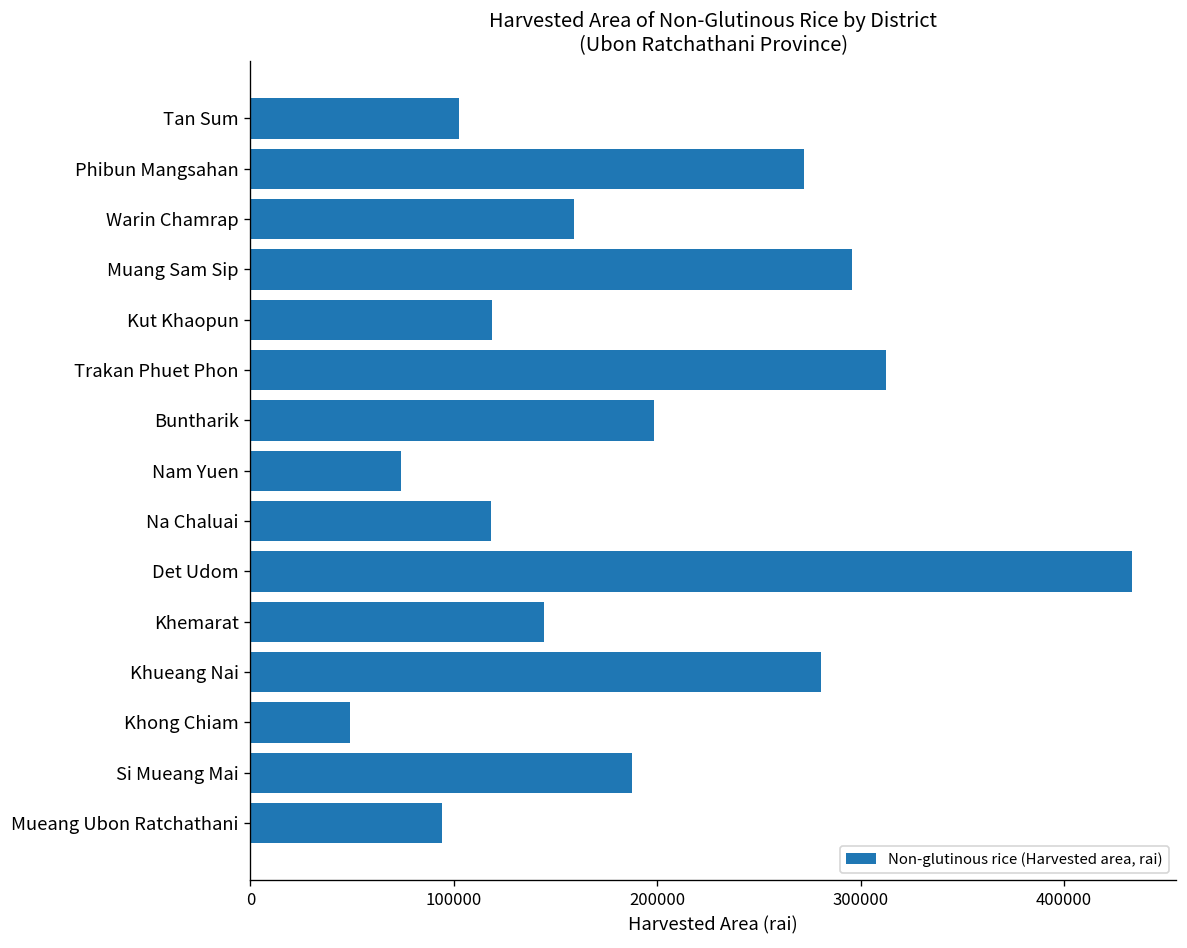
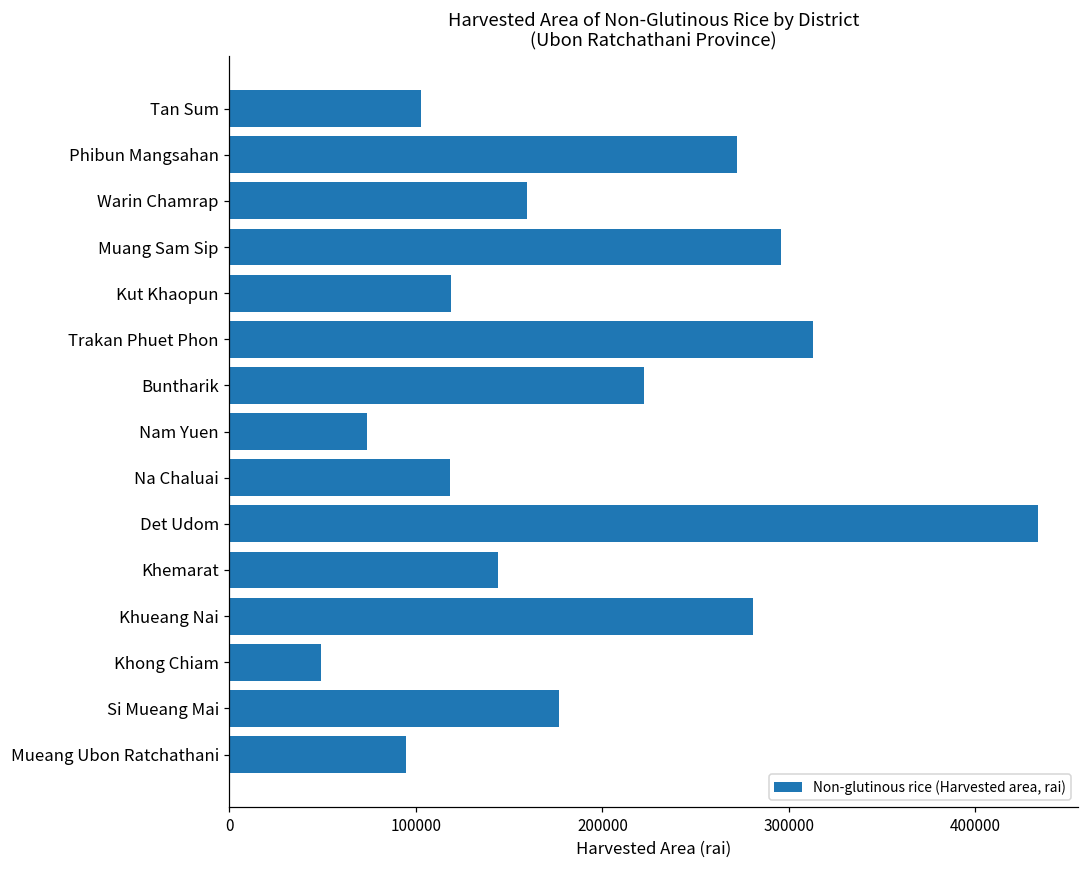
Buntharik: 198000 -> 222000
Si Mueang Mai: 188000 -> 177000
